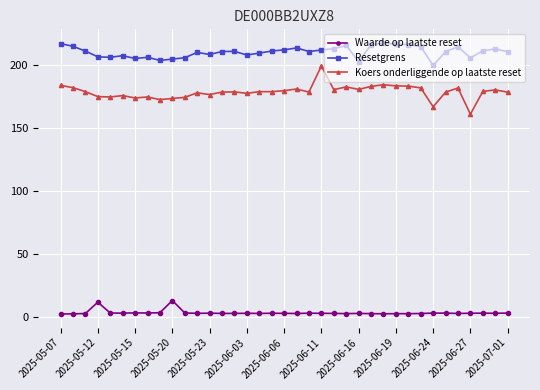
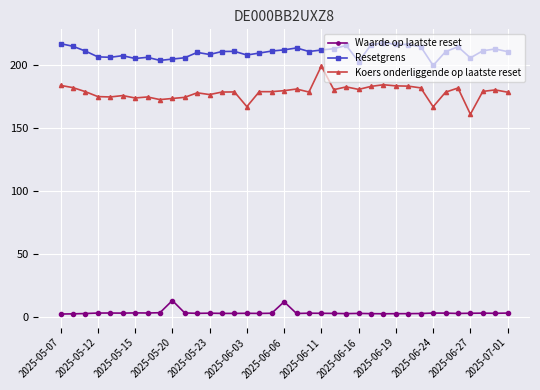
Waarde op laatste reset, 2025-05-12: 12 -> 3
Koers onderliggende op laatste reset, 2025-06-03: 178 -> 167
Waarde op laatste reset, 2025-06-06: 3 -> 12
